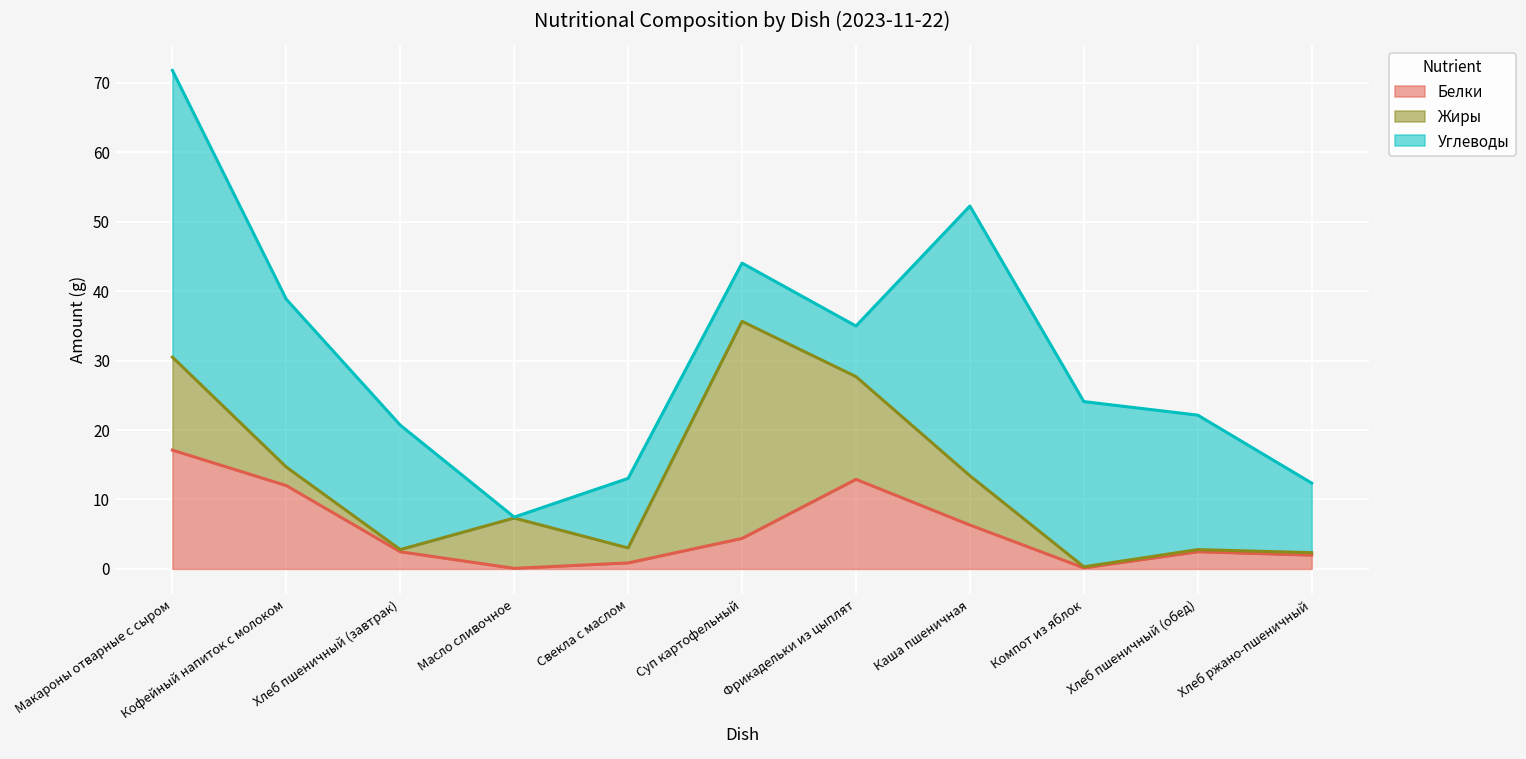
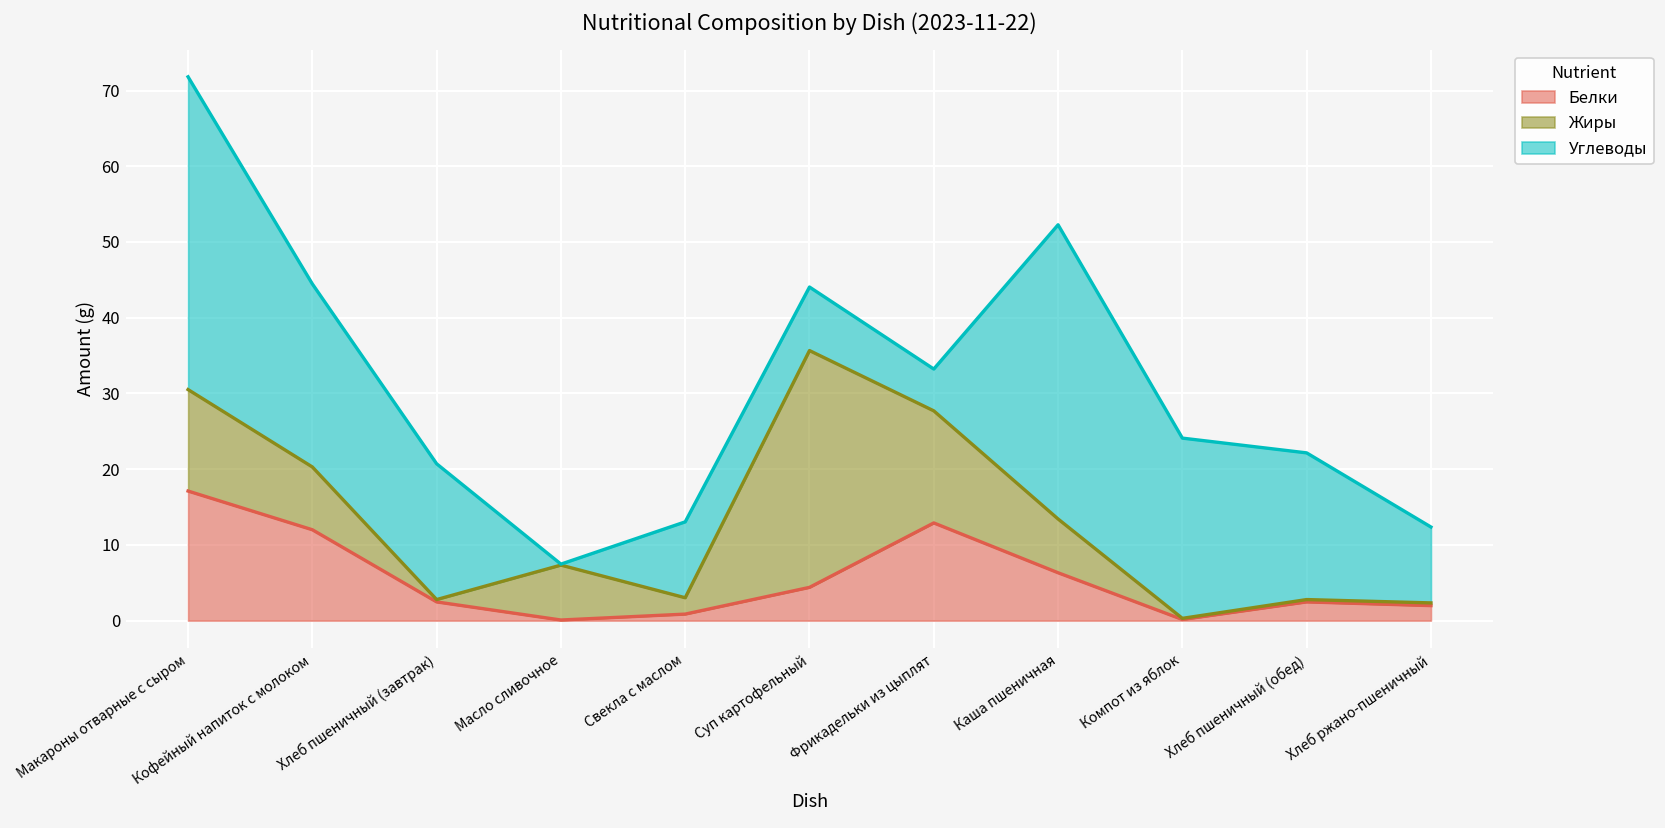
Жиры, Кофейный напиток с молоком: 3 -> 8
Углеводы, Фрикадельки из цыплят: 7 -> 6
